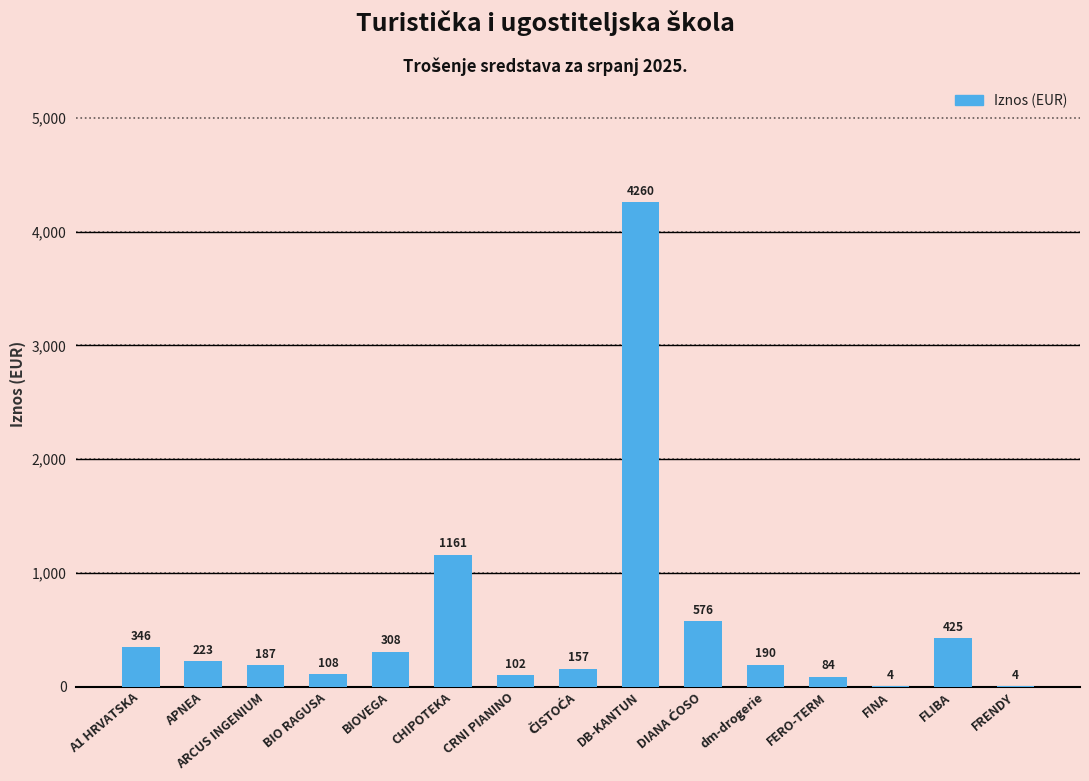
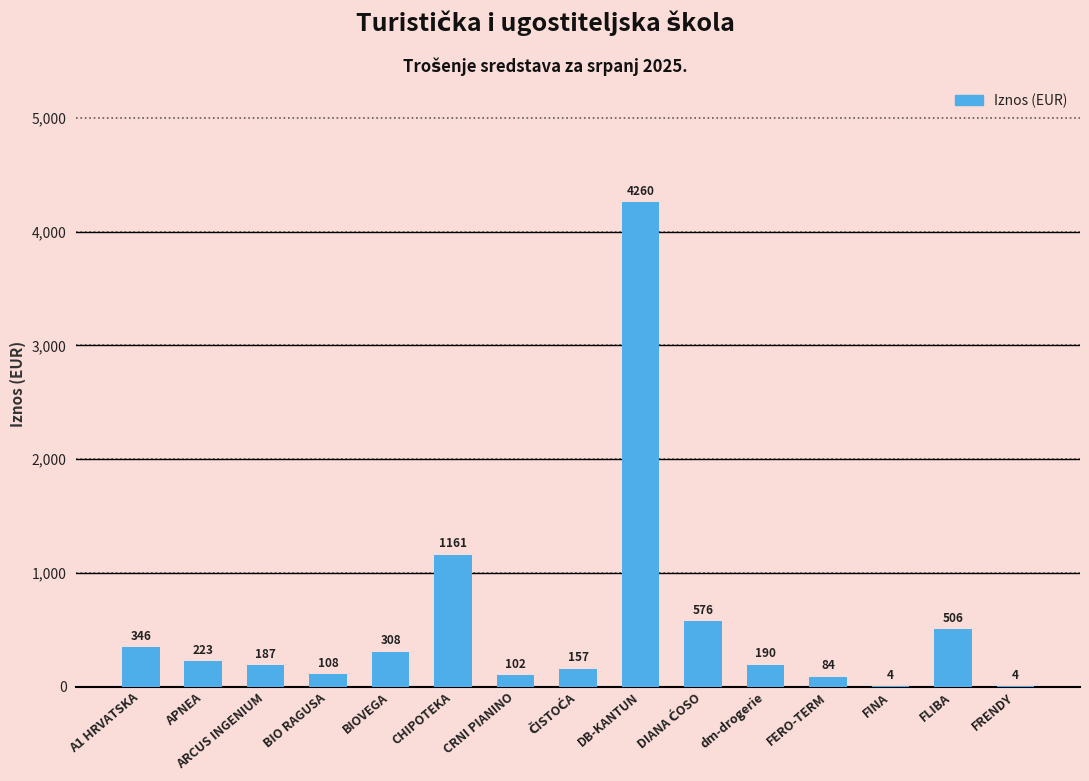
FLIBA: 425 -> 506
